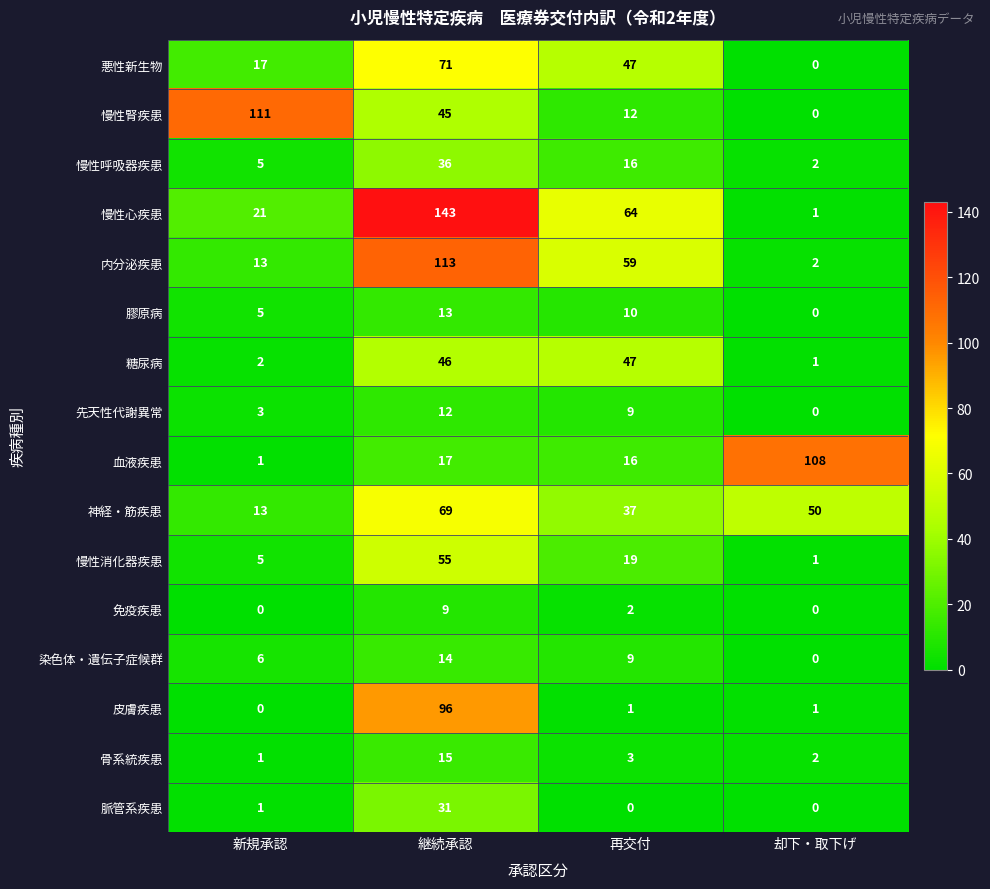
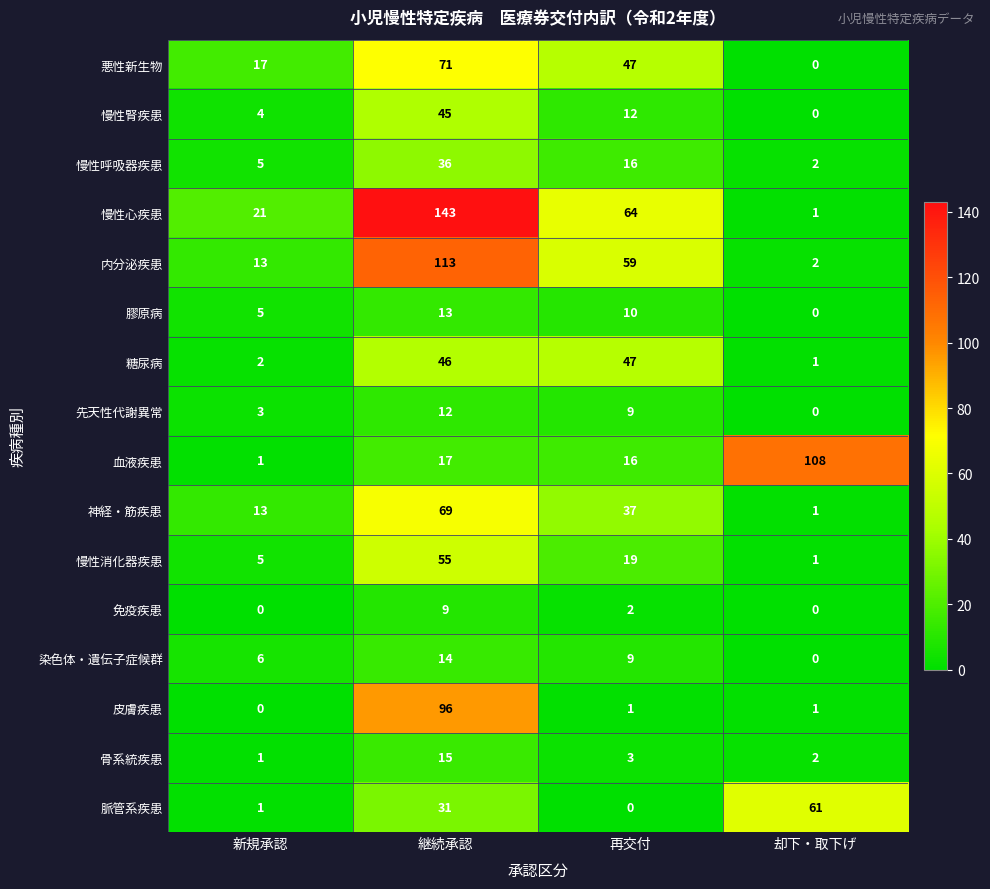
慢性腎疾患, 新規承認: 111 -> 4
神経・筋疾患, 却下・取下げ: 50 -> 1
脈管系疾患, 却下・取下げ: 0 -> 61
